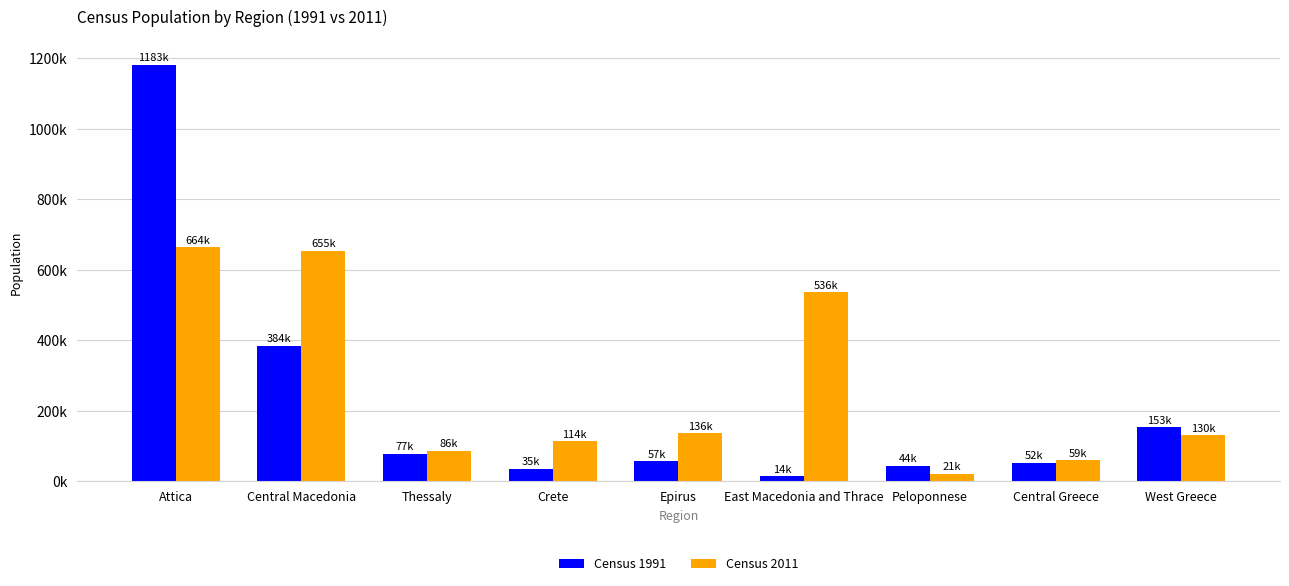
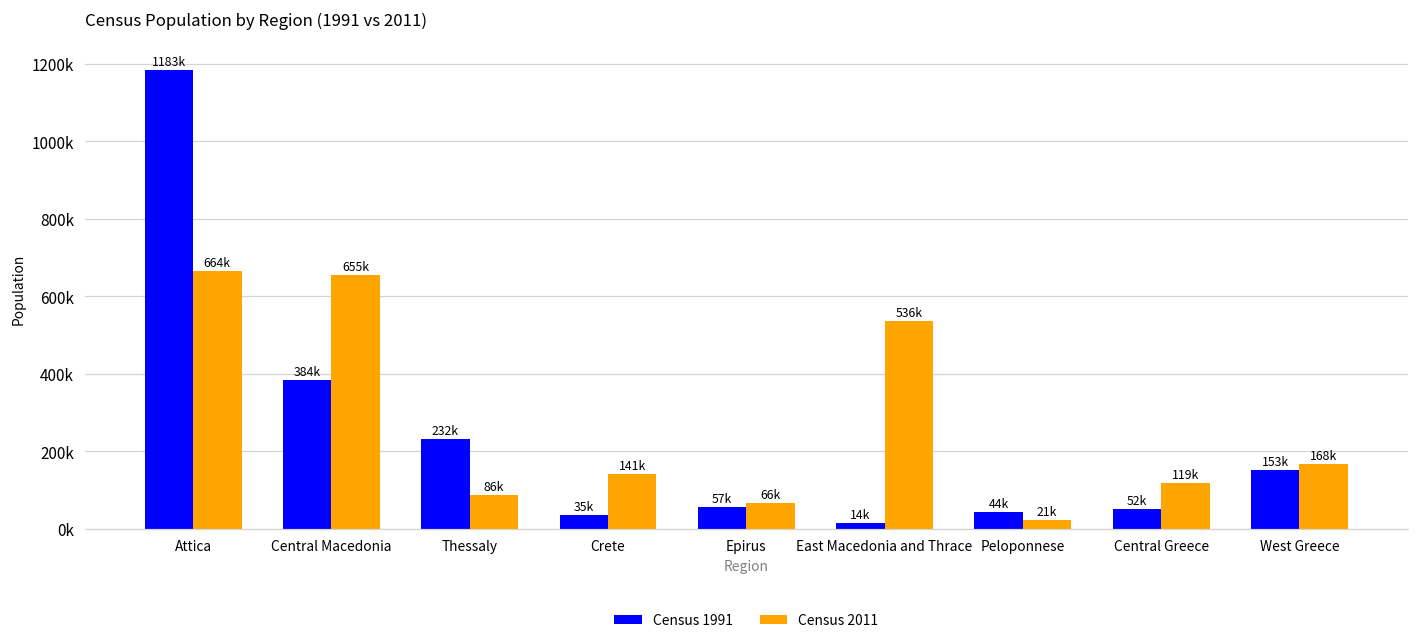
Census 1991, Thessaly: 77k -> 232k
Census 2011, Crete: 114k -> 141k
Census 2011, Epirus: 136k -> 66k
Census 2011, Central Greece: 59k -> 119k
Census 2011, West Greece: 130k -> 168k
